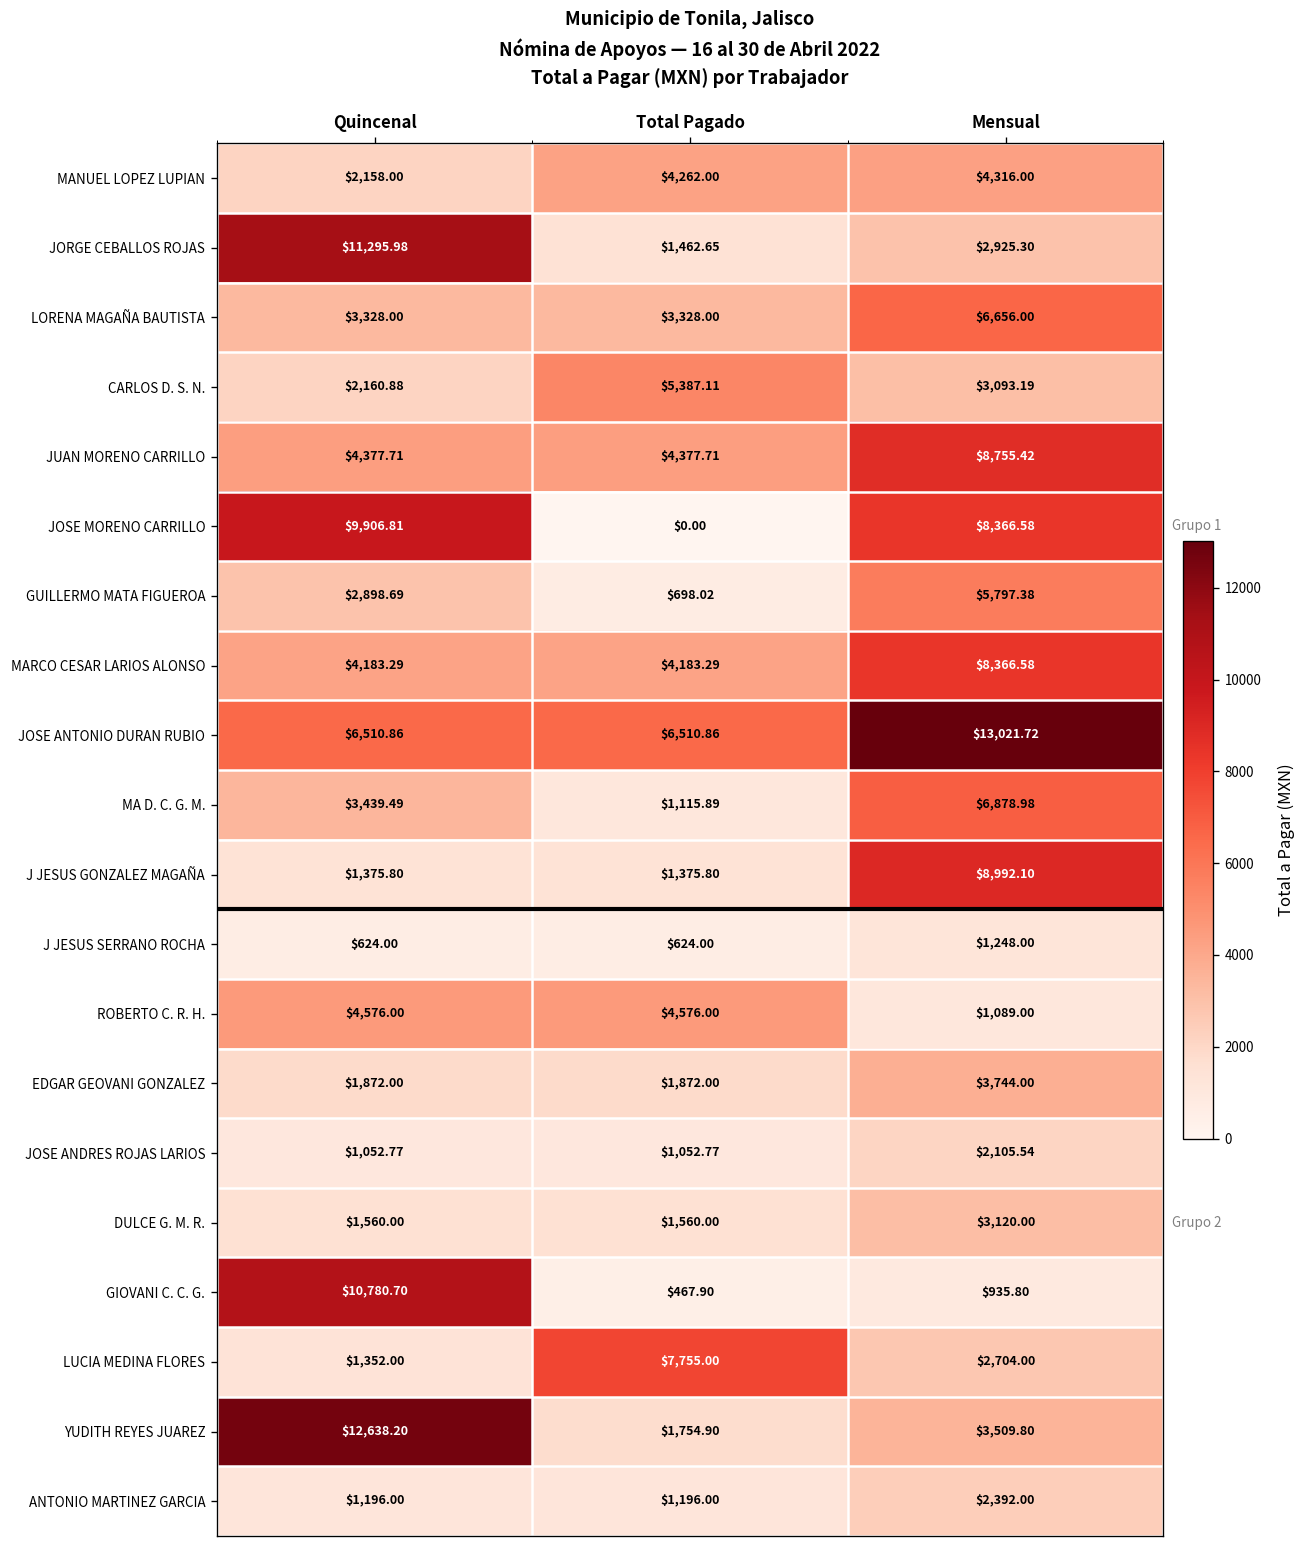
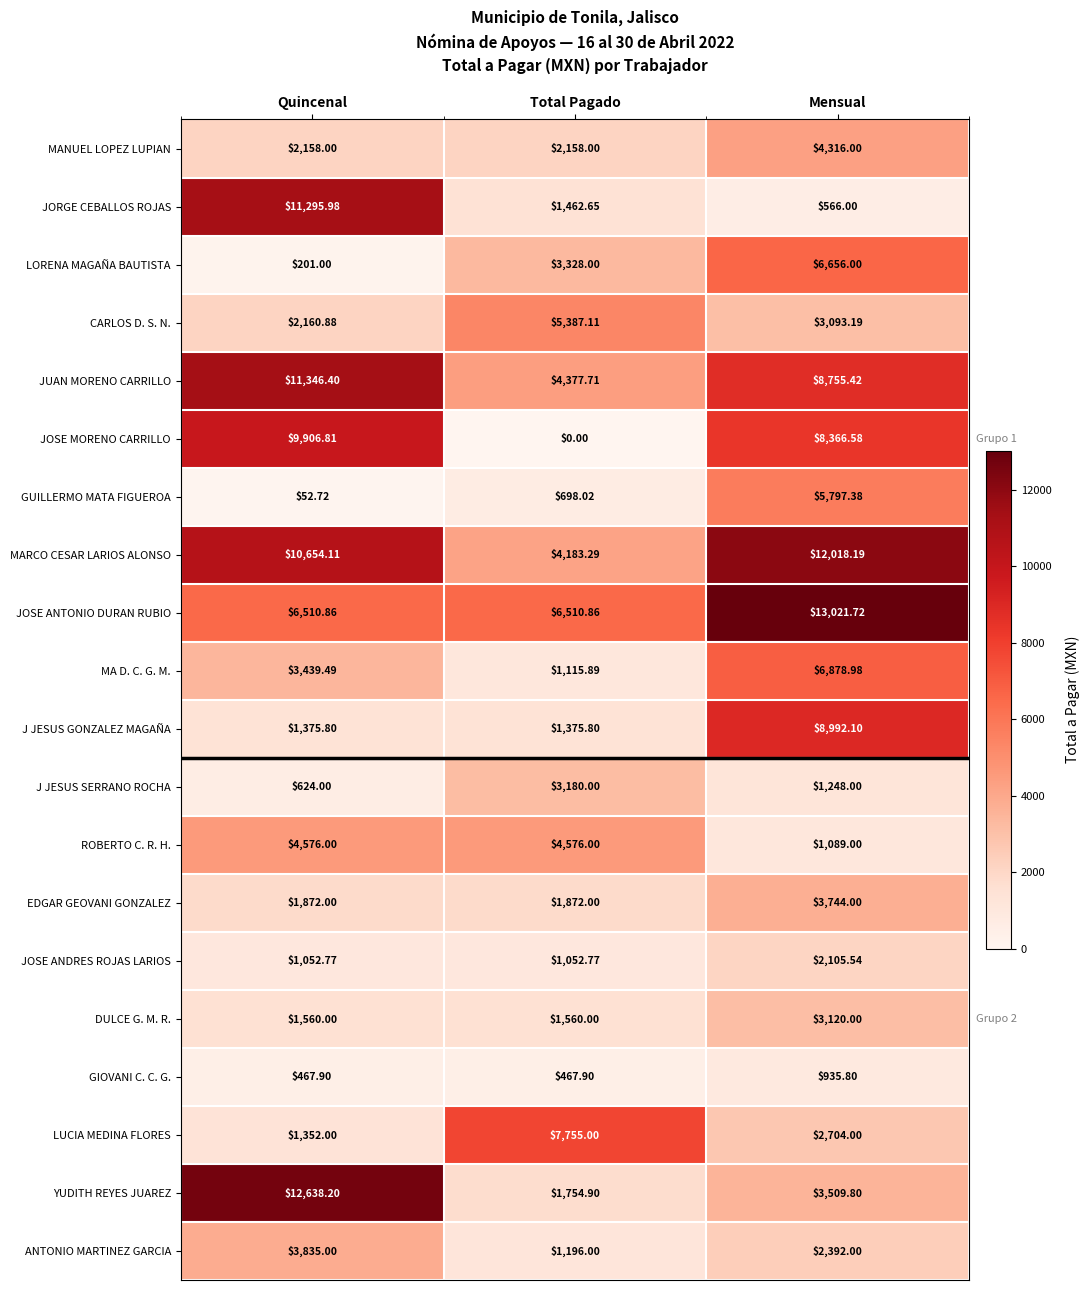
MANUEL LOPEZ LUPIAN, Total Pagado: $4,262.00 -> $2,158.00
JORGE CEBALLOS ROJAS, Mensual: $2,925.30 -> $566.00
LORENA MAGAÑA BAUTISTA, Quincenal: $3,328.00 -> $201.00
JUAN MORENO CARRILLO, Quincenal: $4,377.71 -> $11,346.40
GUILLERMO MATA FIGUEROA, Quincenal: $2,898.69 -> $52.72
MARCO CESAR LARIOS ALONSO, Quincenal: $4,183.29 -> $10,654.11
MARCO CESAR LARIOS ALONSO, Mensual: $8,366.58 -> $12,018.19
J JESUS SERRANO ROCHA, Total Pagado: $624.00 -> $3,180.00
GIOVANI C. C. G., Quincenal: $10,780.70 -> $467.90
ANTONIO MARTINEZ GARCIA, Quincenal: $1,196.00 -> $3,835.00
